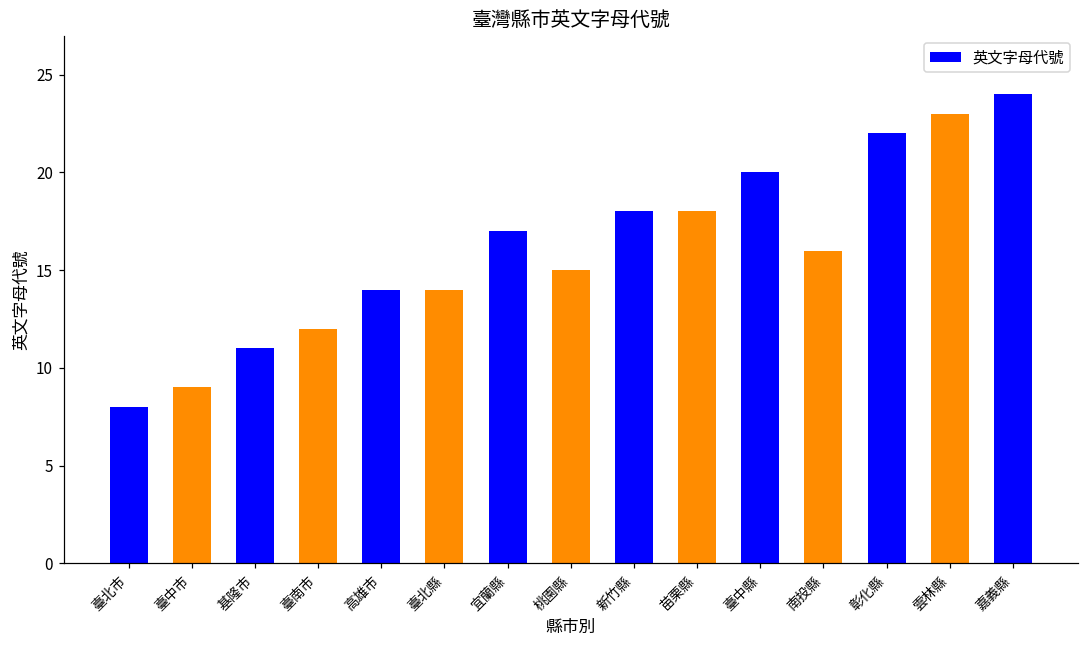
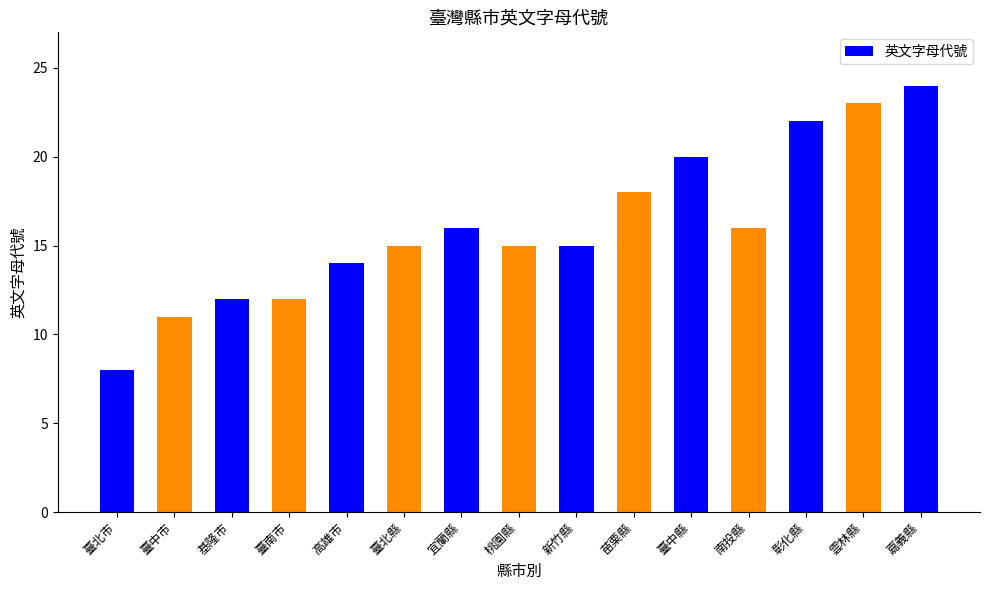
臺中市: 9 -> 11
基隆市: 11 -> 12
臺北縣: 14 -> 15
宜蘭縣: 17 -> 16
新竹縣: 18 -> 15
